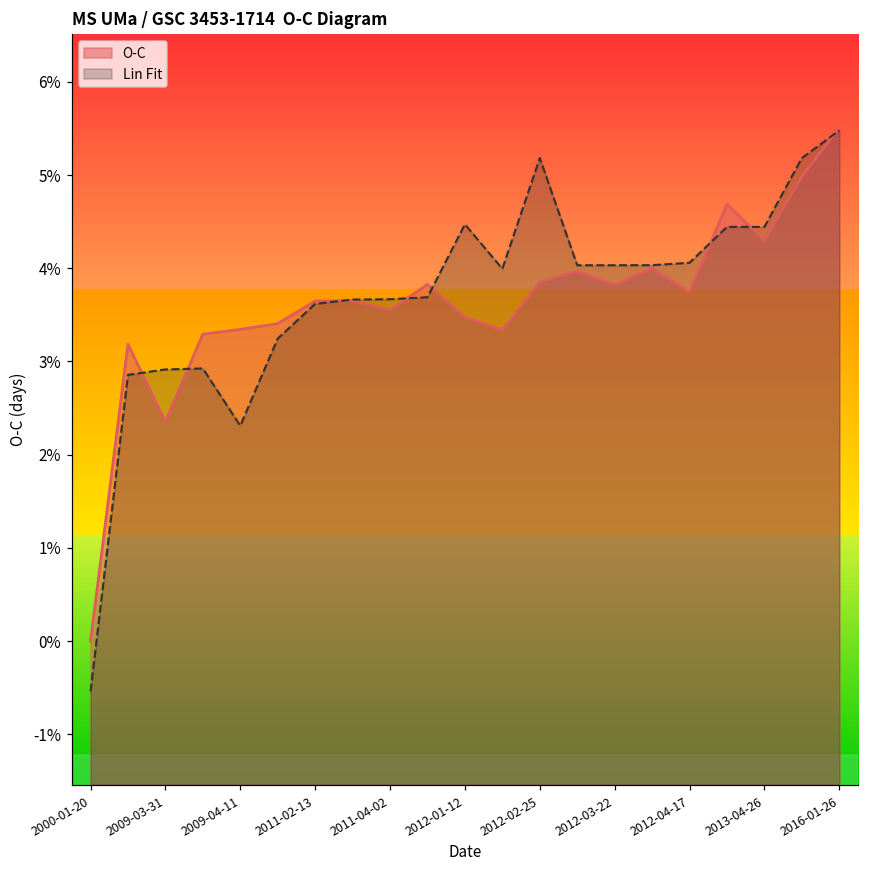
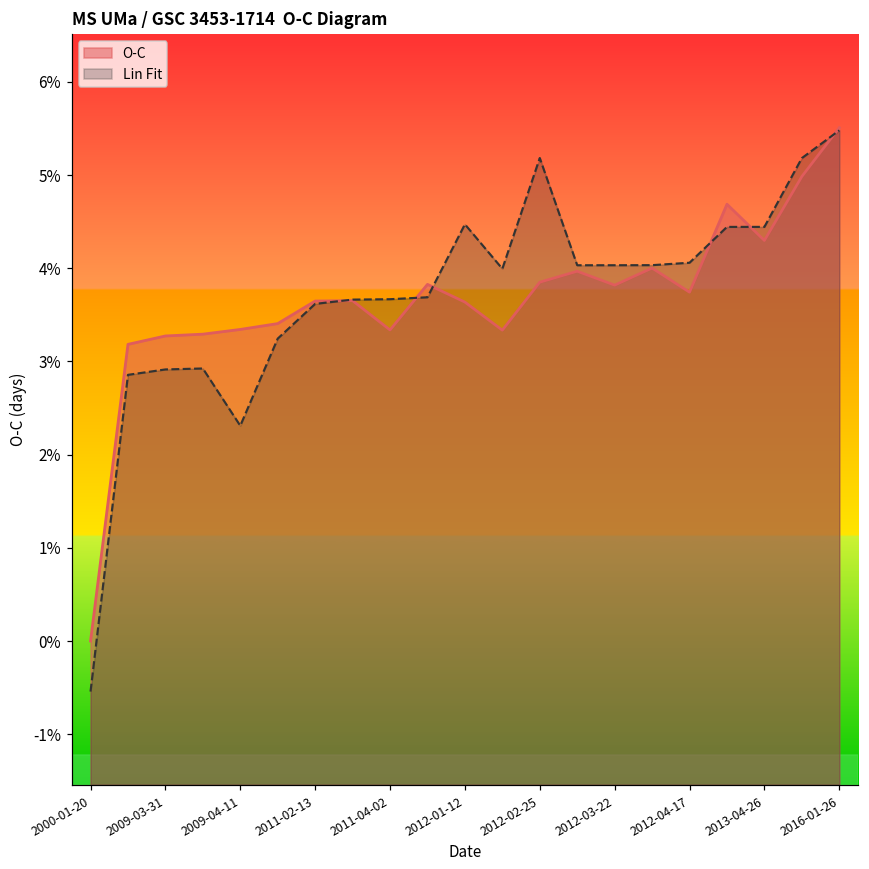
O-C, 2009-03-31: 2.4% -> 3.3%
O-C, 2011-04-02: 3.6% -> 3.3%
O-C, 2012-01-12: 3.5% -> 3.6%
